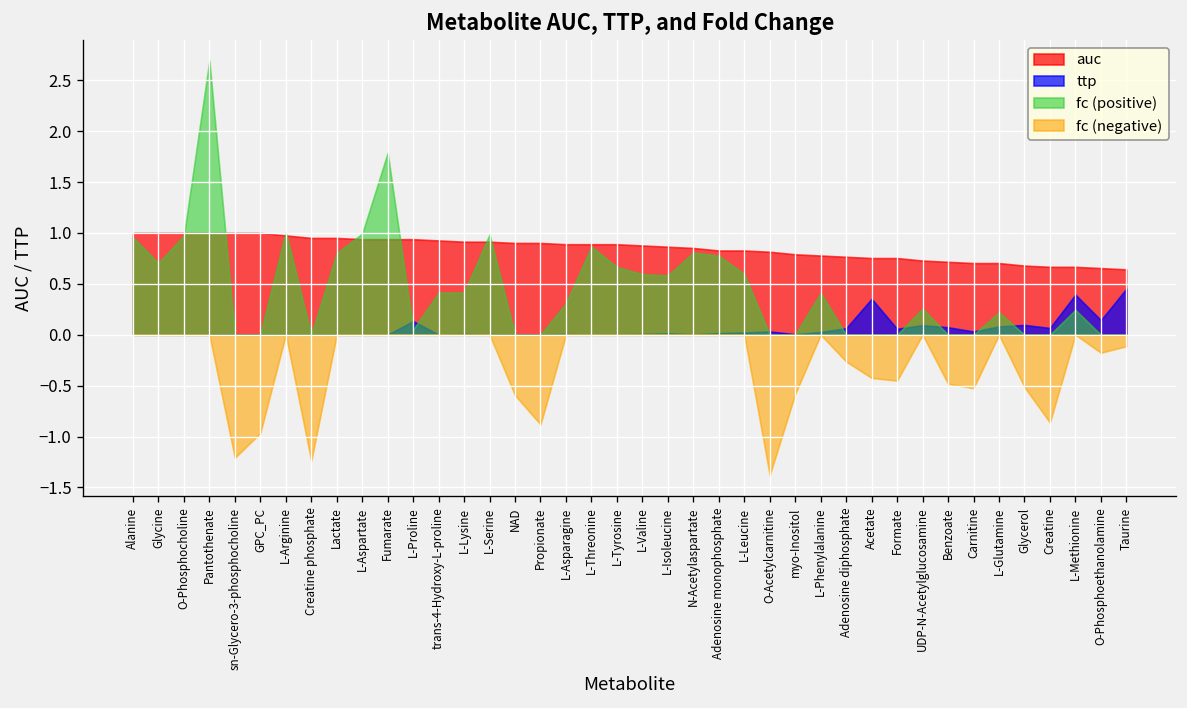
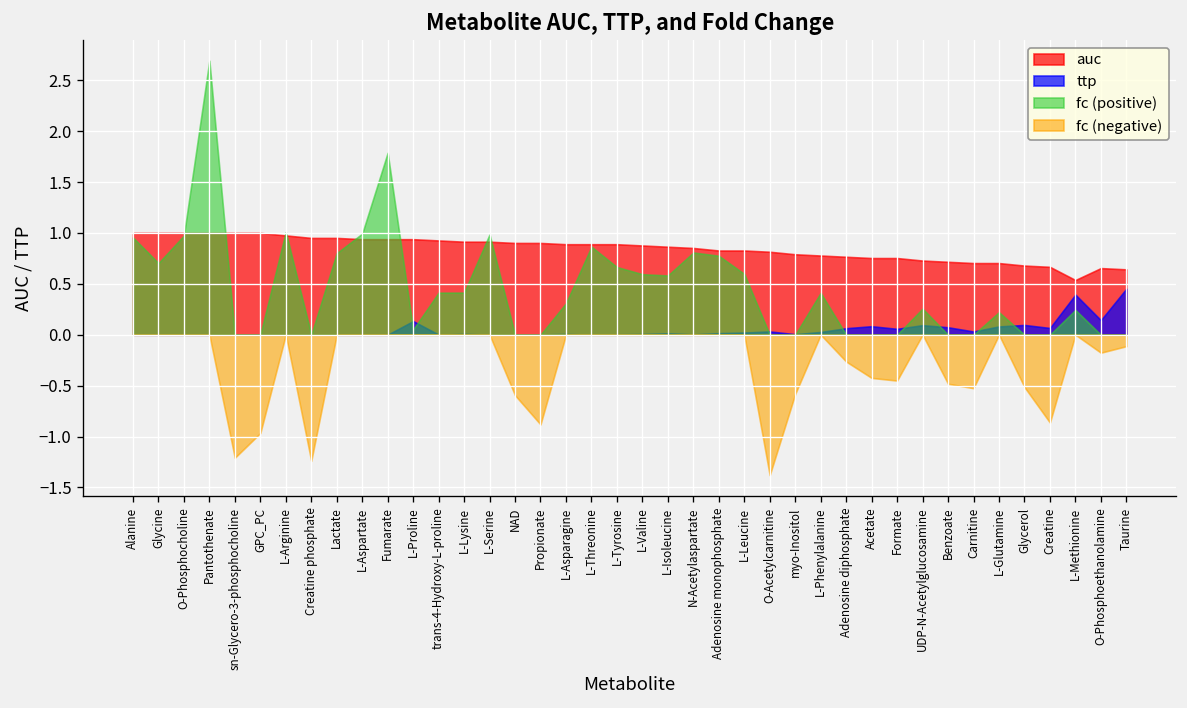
ttp, Acetate: 0.4 -> 0.1
auc, L-Methionine: 0.7 -> 0.5
